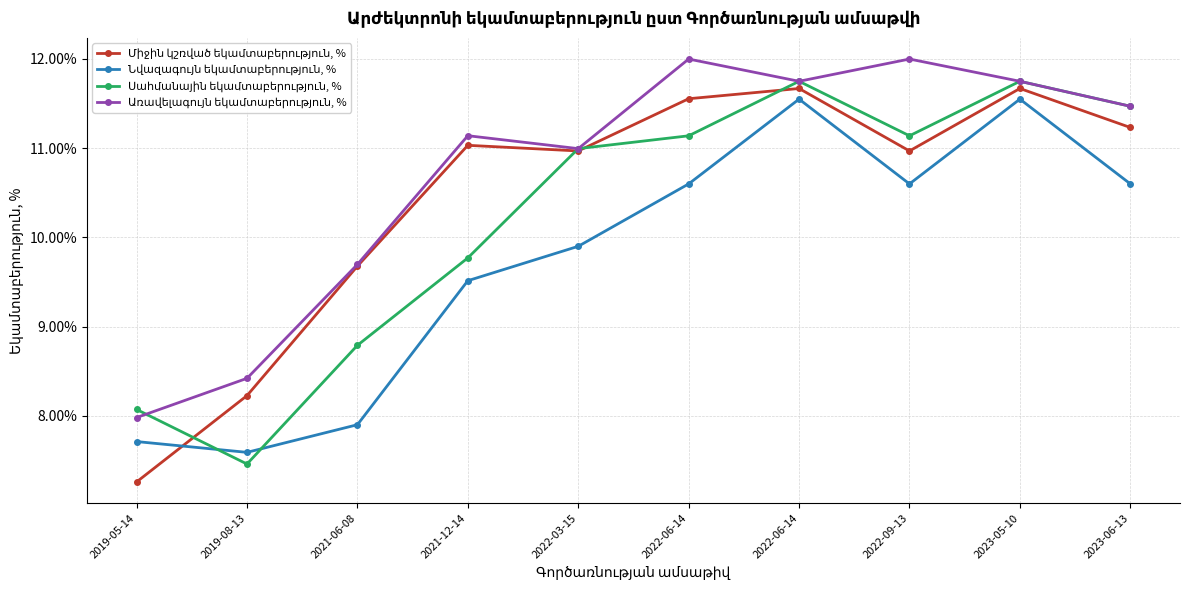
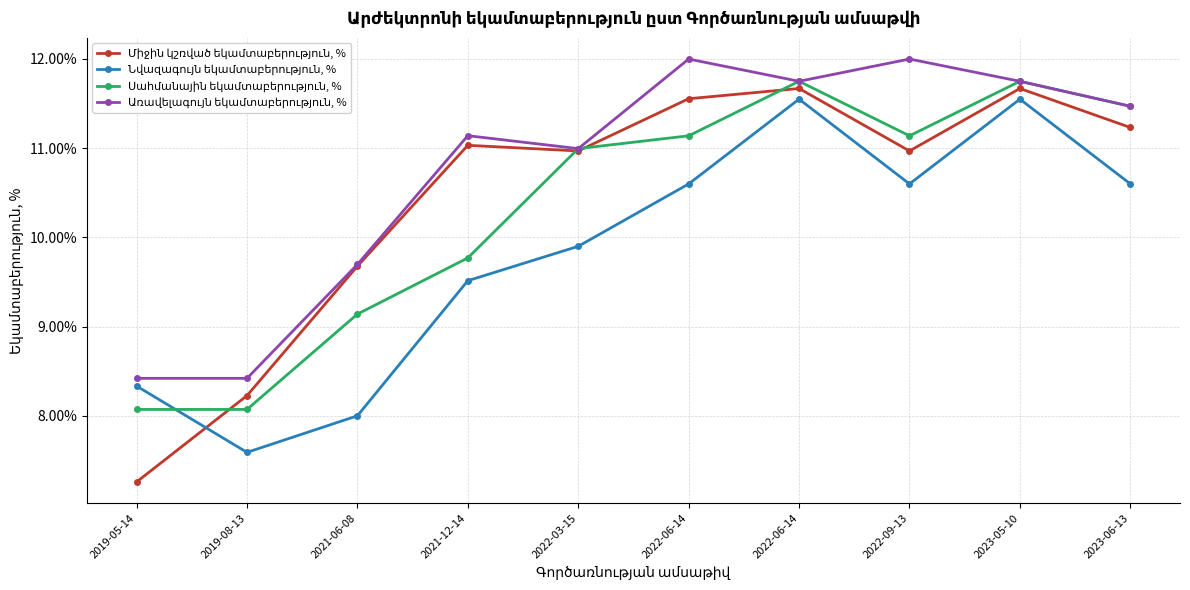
Նվազագույն եկամտաբերություն, %, 2019-05-14: 7.7% -> 8.3%
Առավելագույն եկամտաբերություն, %, 2019-05-14: 8.0% -> 8.4%
Սահմանային եկամտաբերություն, %, 2019-08-13: 7.5% -> 8.1%
Նվազագույն եկամտաբերություն, %, 2021-06-08: 7.9% -> 8.0%
Սահմանային եկամտաբերություն, %, 2021-06-08: 8.8% -> 9.1%
